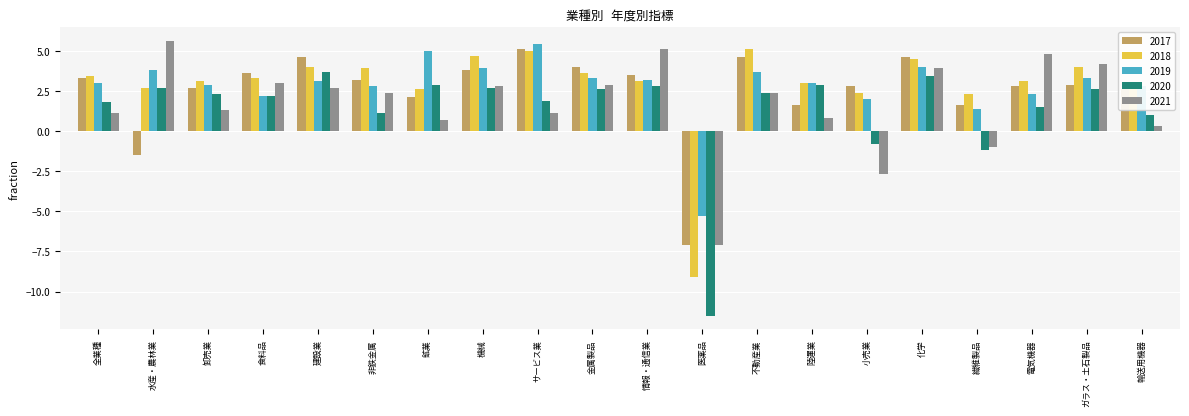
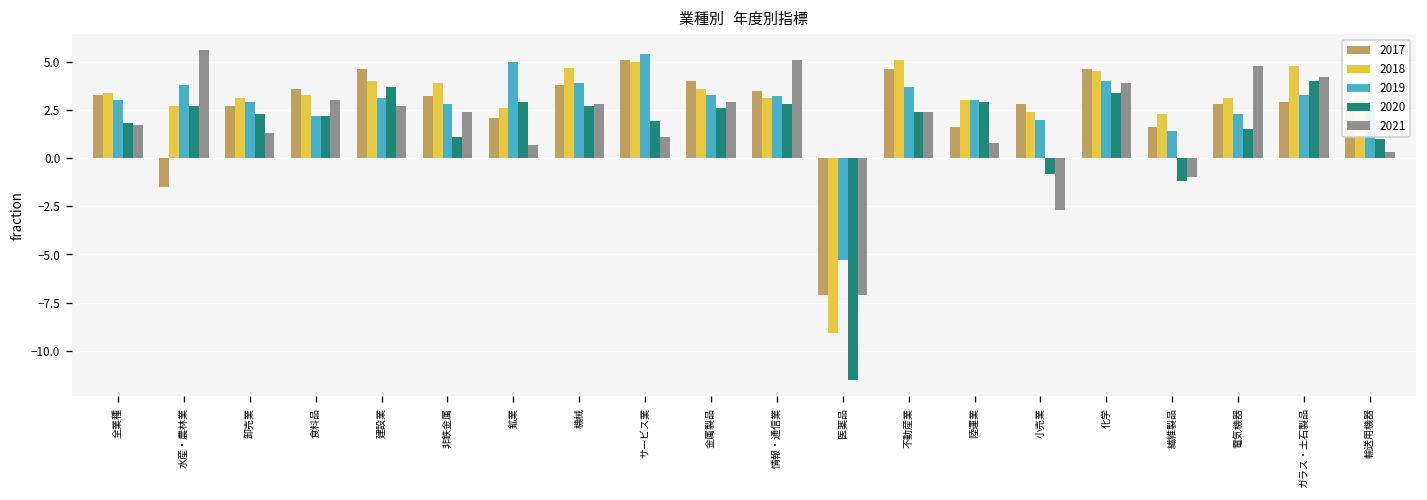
2021, 全業種: 1.1 -> 1.7
2018, ガラス・土石製品: 4.0 -> 4.8
2020, ガラス・土石製品: 2.6 -> 4.0
